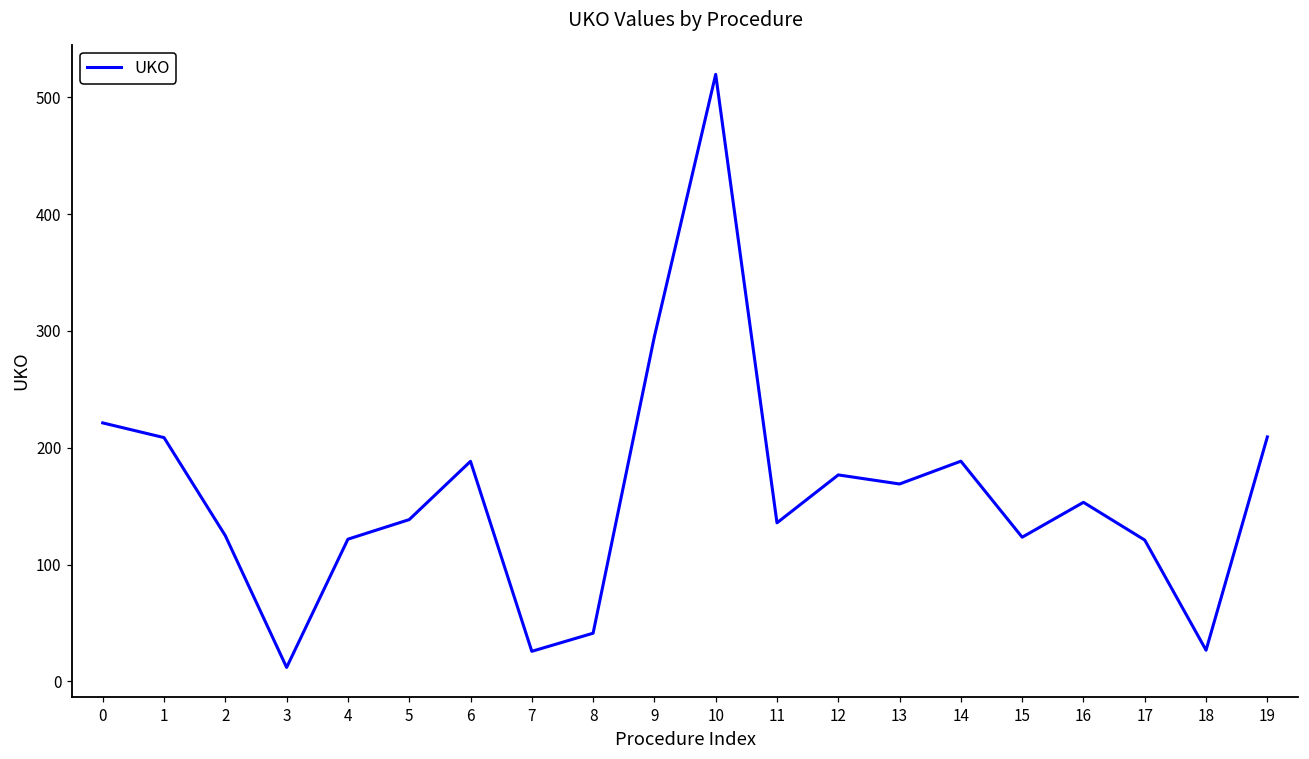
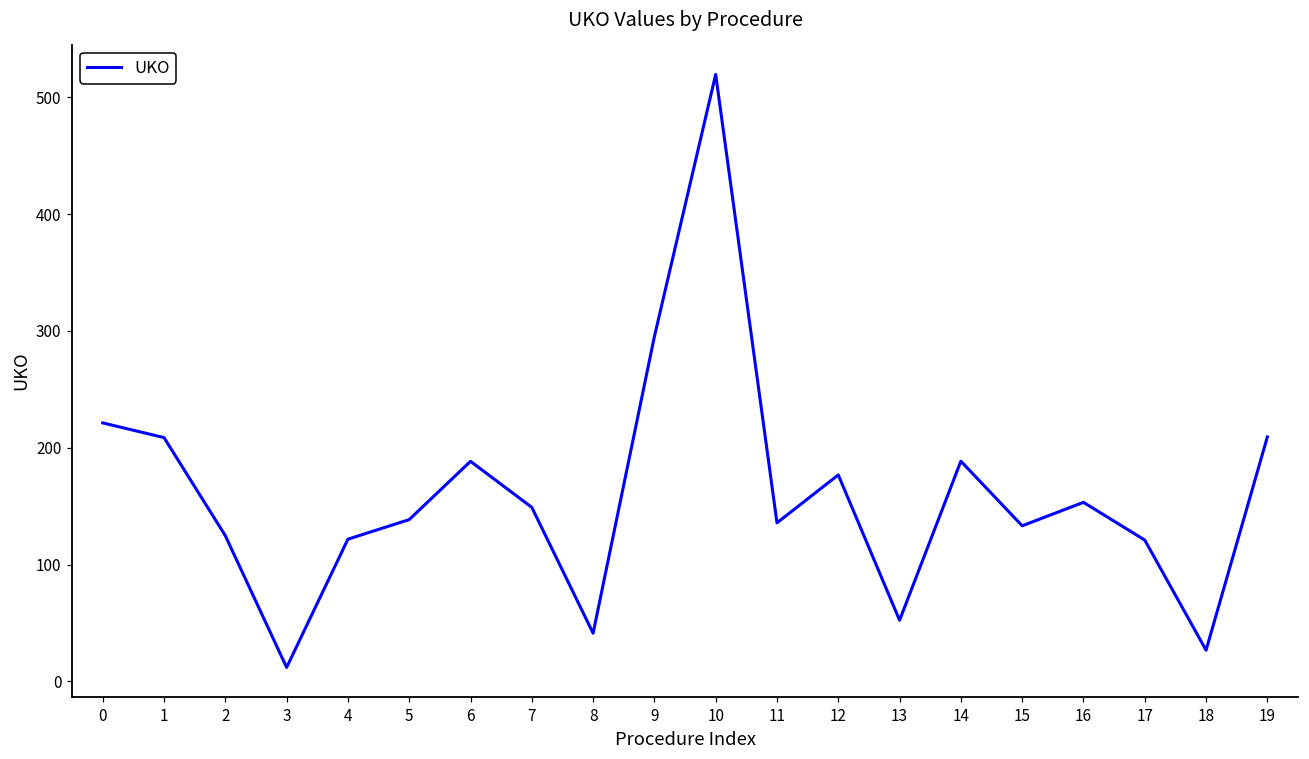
7: 26 -> 149
13: 169 -> 52
15: 123 -> 133
